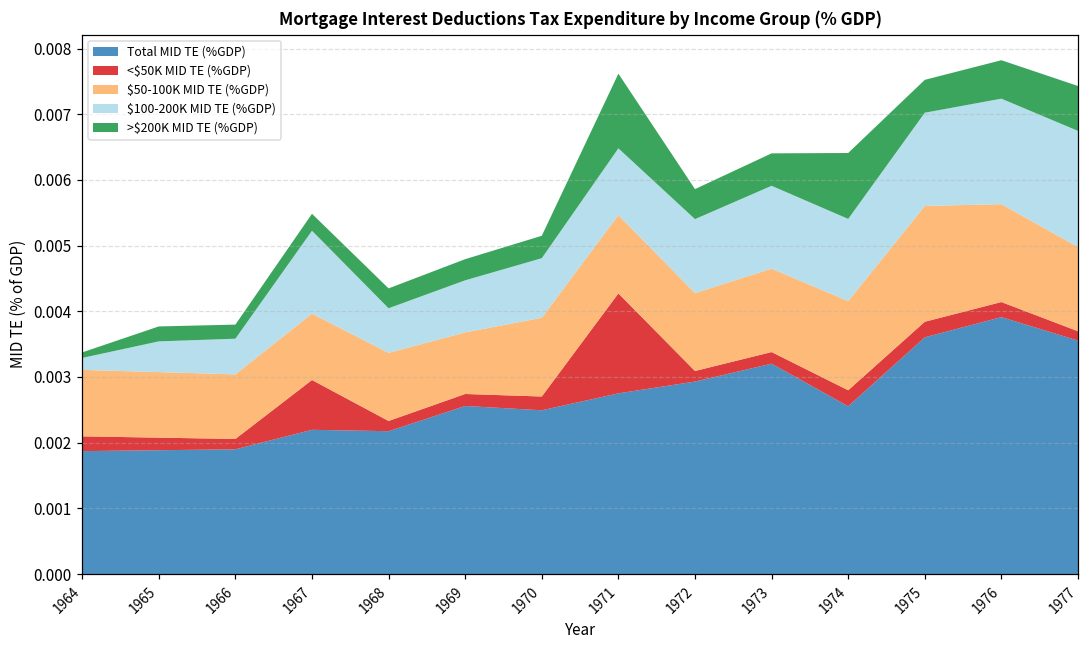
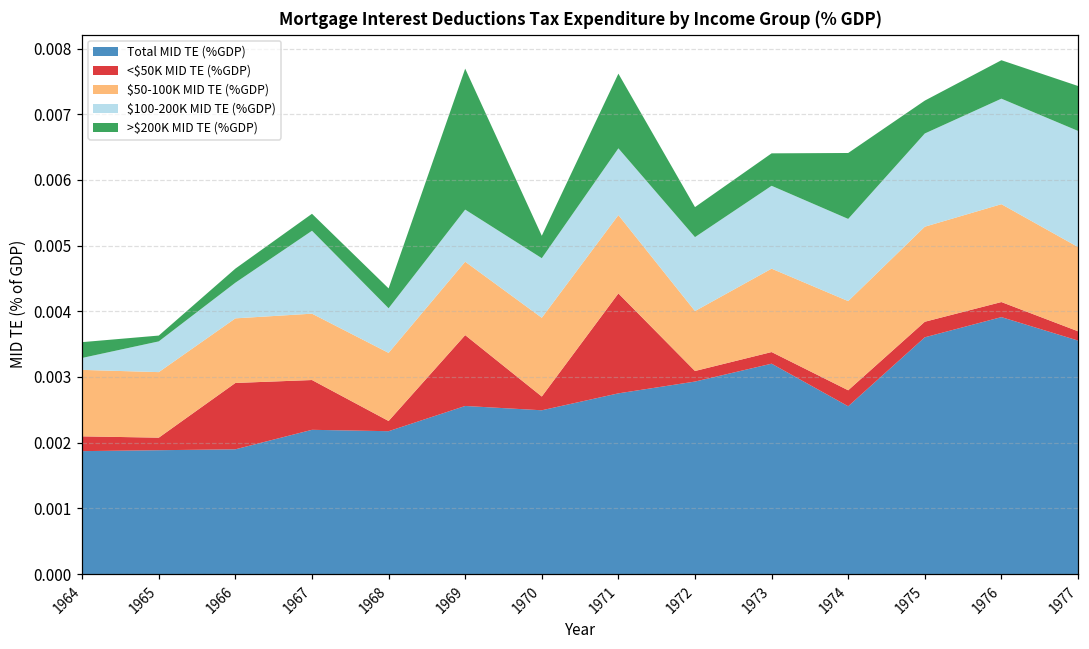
>$200K MID TE (%GDP), 1964: 0.0001 -> 0.0002
>$200K MID TE (%GDP), 1965: 0.0002 -> 0.0001
<$50K MID TE (%GDP), 1966: 0.0002 -> 0.0010
<$50K MID TE (%GDP), 1969: 0.0002 -> 0.0011
$50-100K MID TE (%GDP), 1969: 0.0009 -> 0.0011
>$200K MID TE (%GDP), 1969: 0.0003 -> 0.0021
$50-100K MID TE (%GDP), 1972: 0.0012 -> 0.0009
$50-100K MID TE (%GDP), 1975: 0.0018 -> 0.0014
